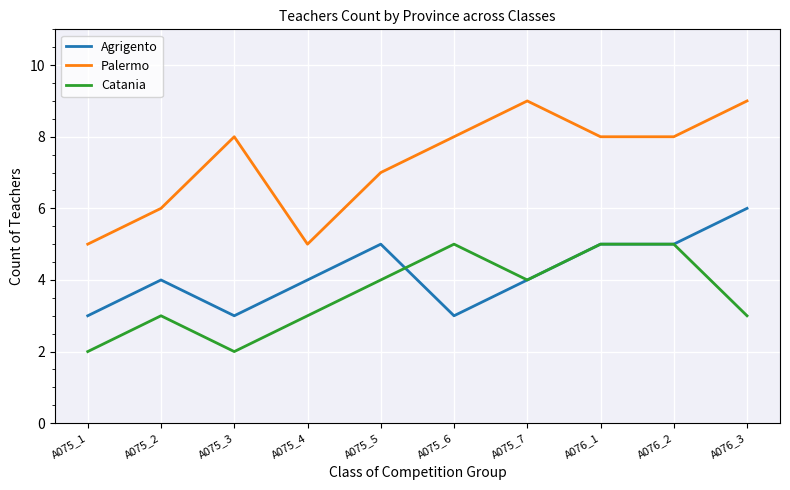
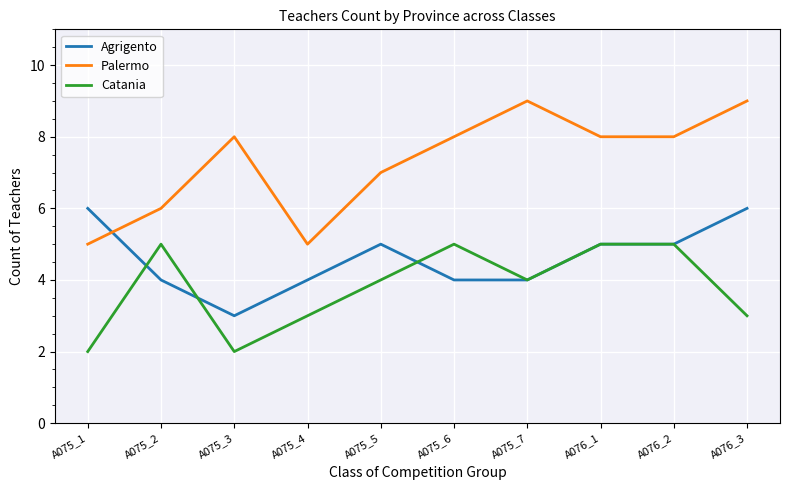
Agrigento, A075_1: 3 -> 6
Catania, A075_2: 3 -> 5
Agrigento, A075_6: 3 -> 4
